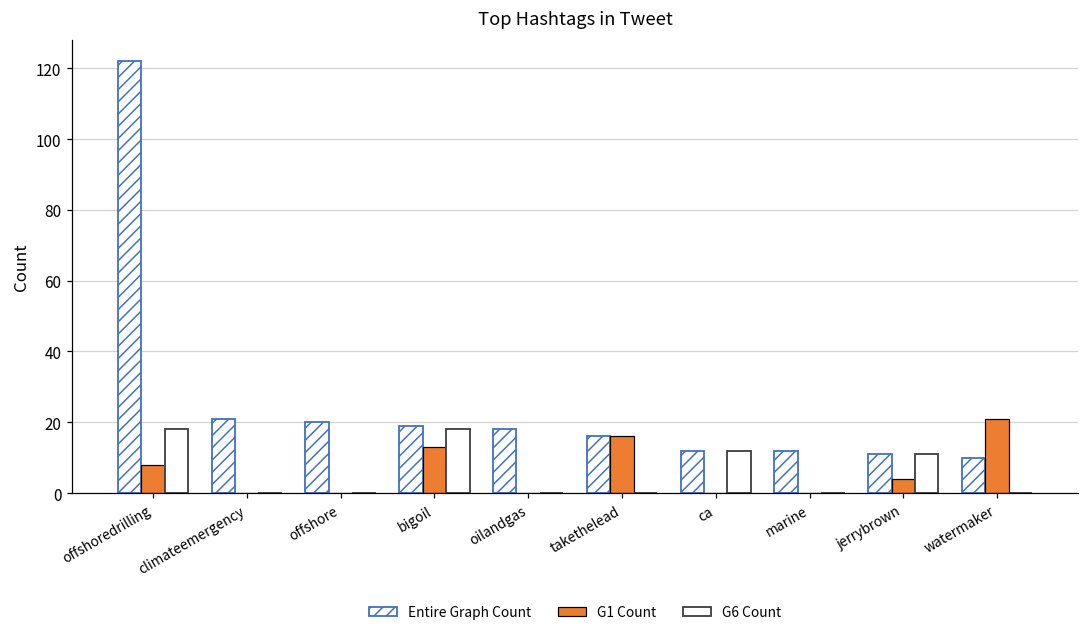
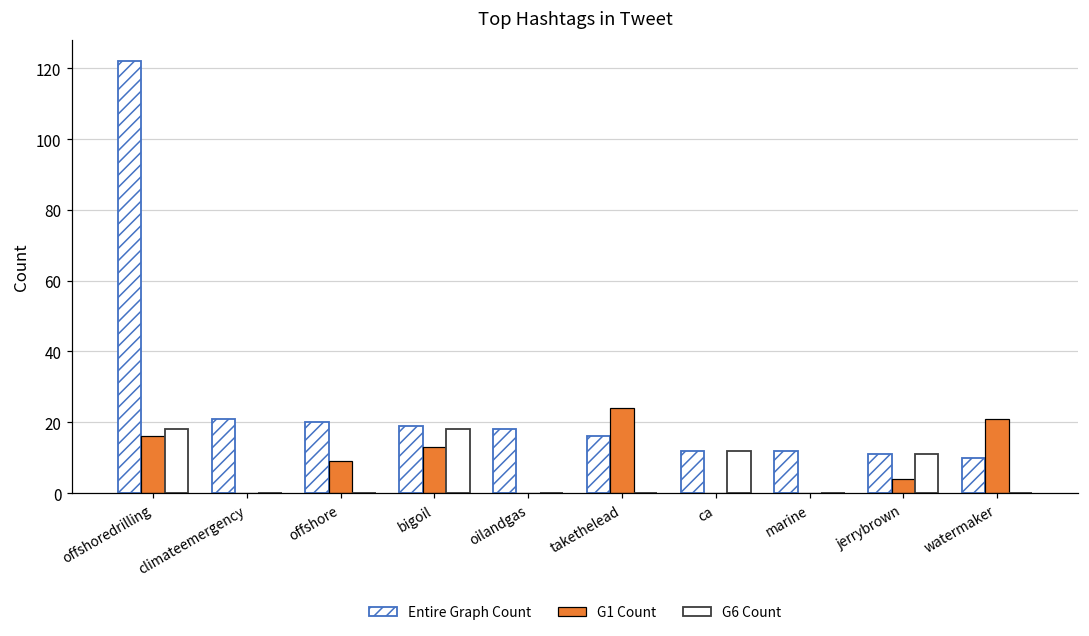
G1 Count, offshoredrilling: 8 -> 16
G1 Count, offshore: 0 -> 9
G1 Count, takethelead: 16 -> 24
